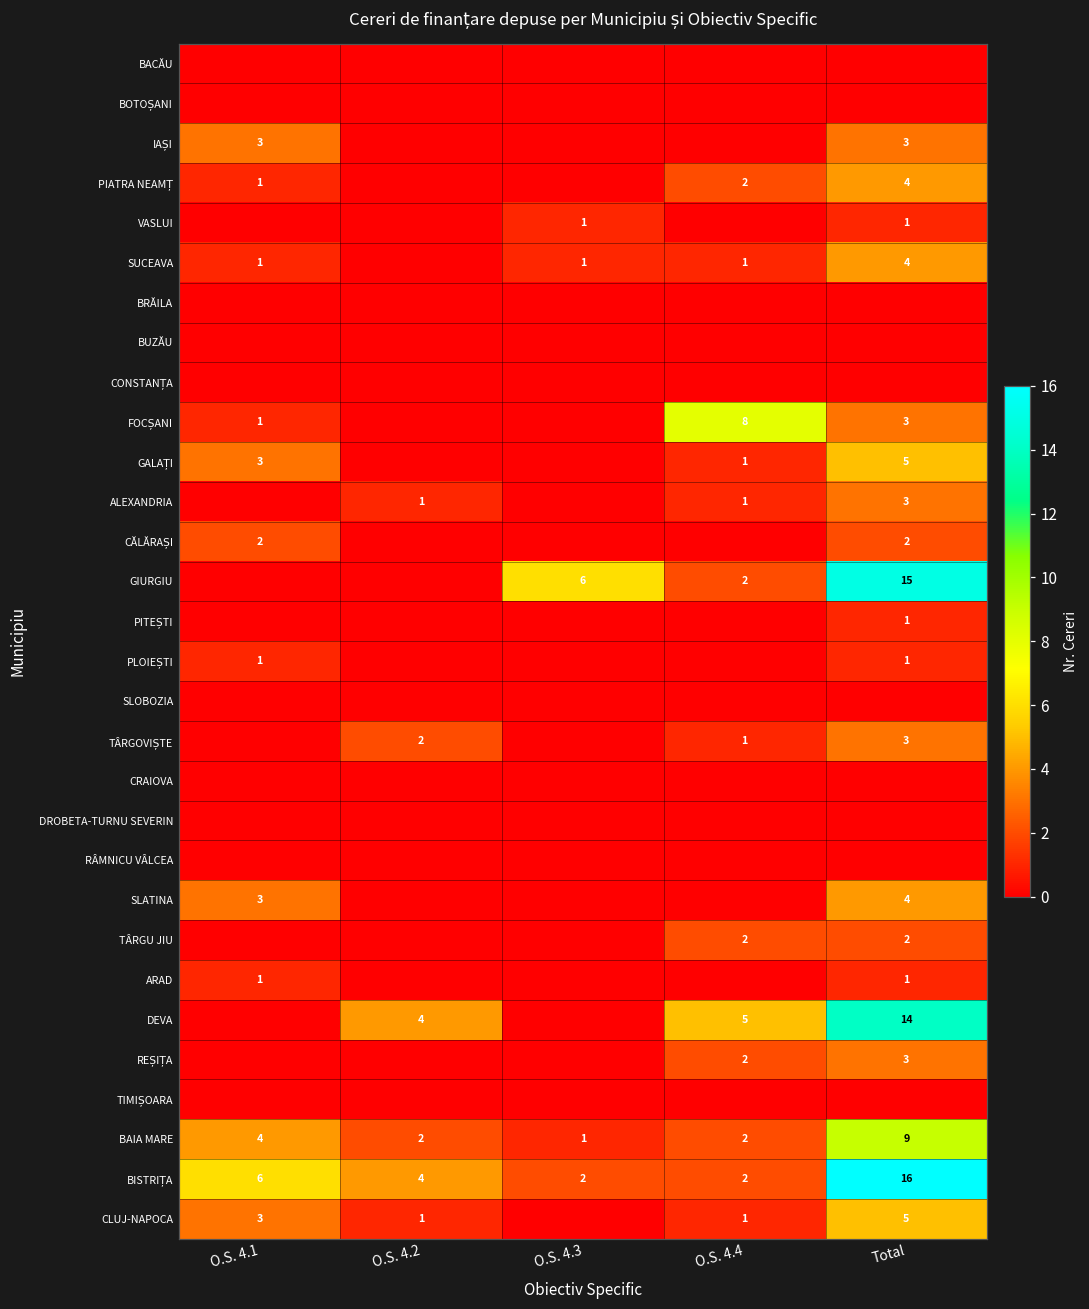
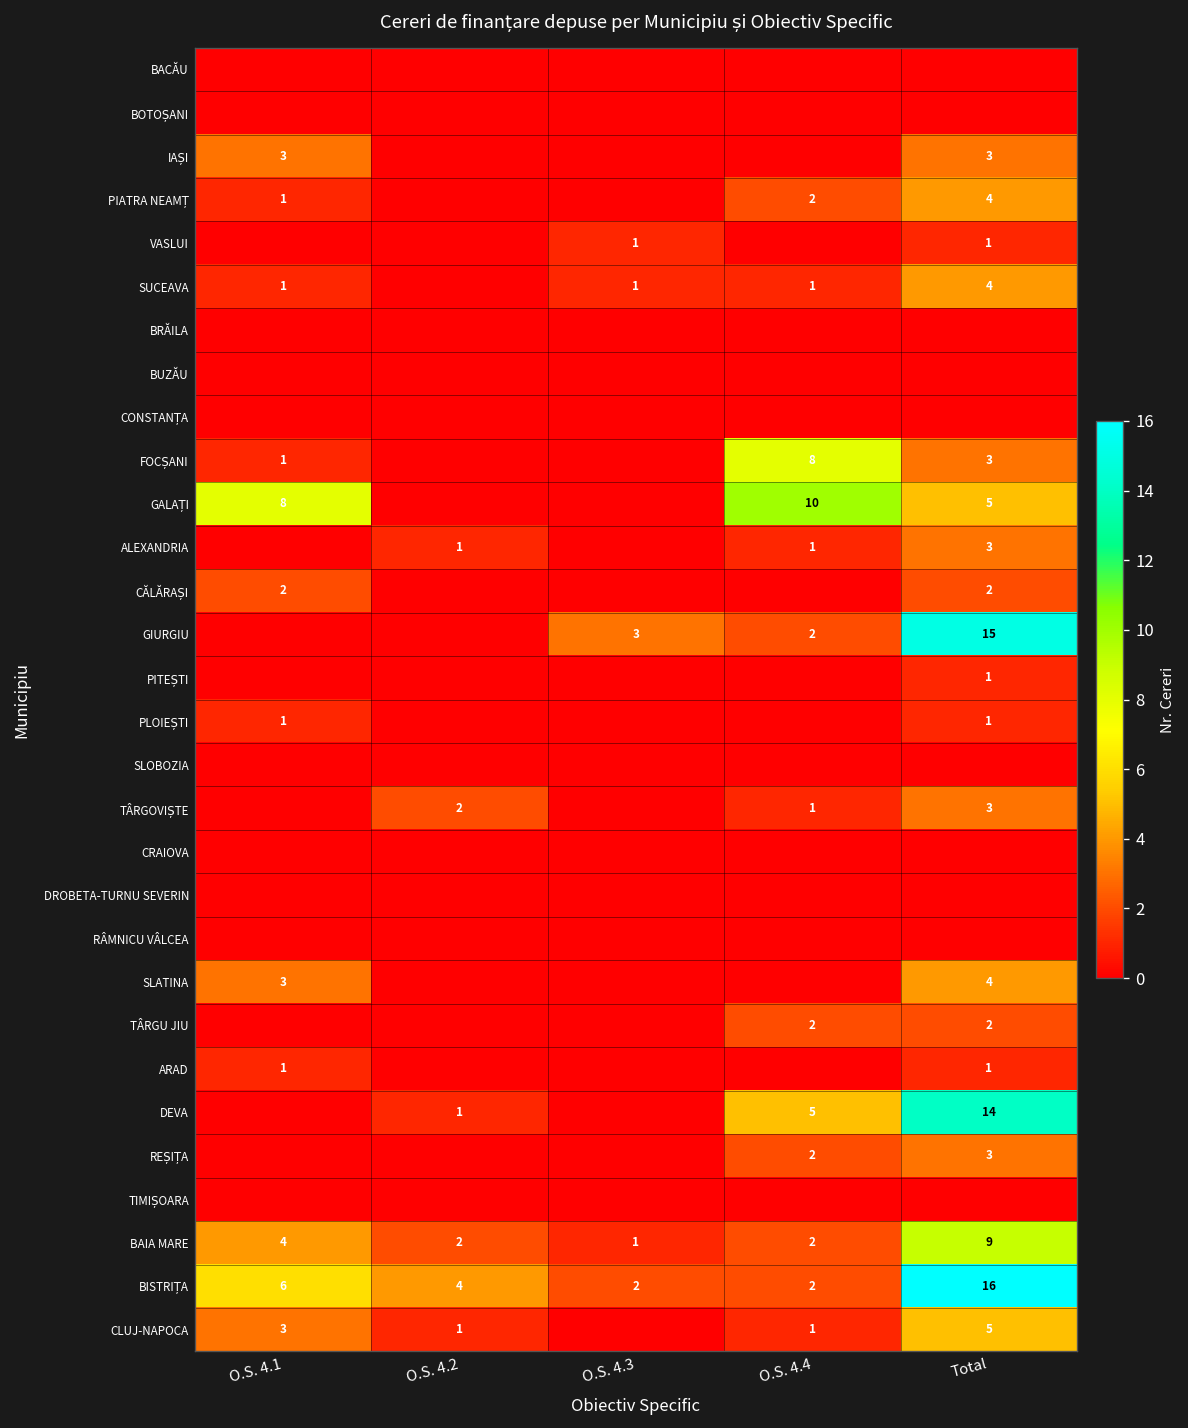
GALAȚI, O.S. 4.1: 3 -> 8
GALAȚI, O.S. 4.4: 1 -> 10
GIURGIU, O.S. 4.3: 6 -> 3
DEVA, O.S. 4.2: 4 -> 1
